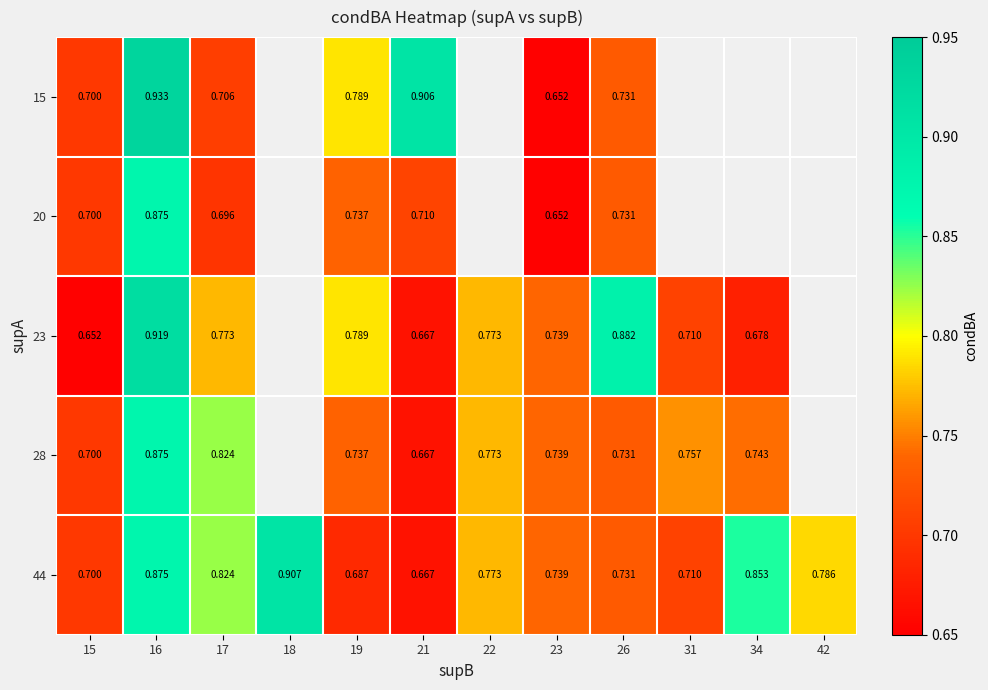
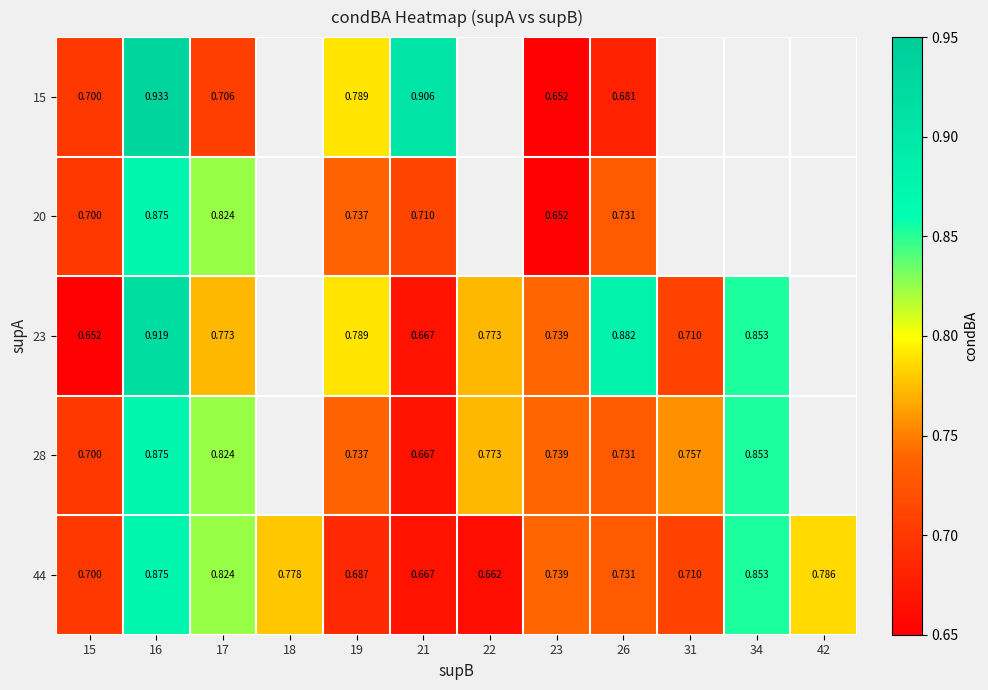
15, 26: 0.731 -> 0.681
20, 17: 0.696 -> 0.824
23, 34: 0.678 -> 0.853
28, 34: 0.743 -> 0.853
44, 18: 0.907 -> 0.778
44, 22: 0.773 -> 0.662
